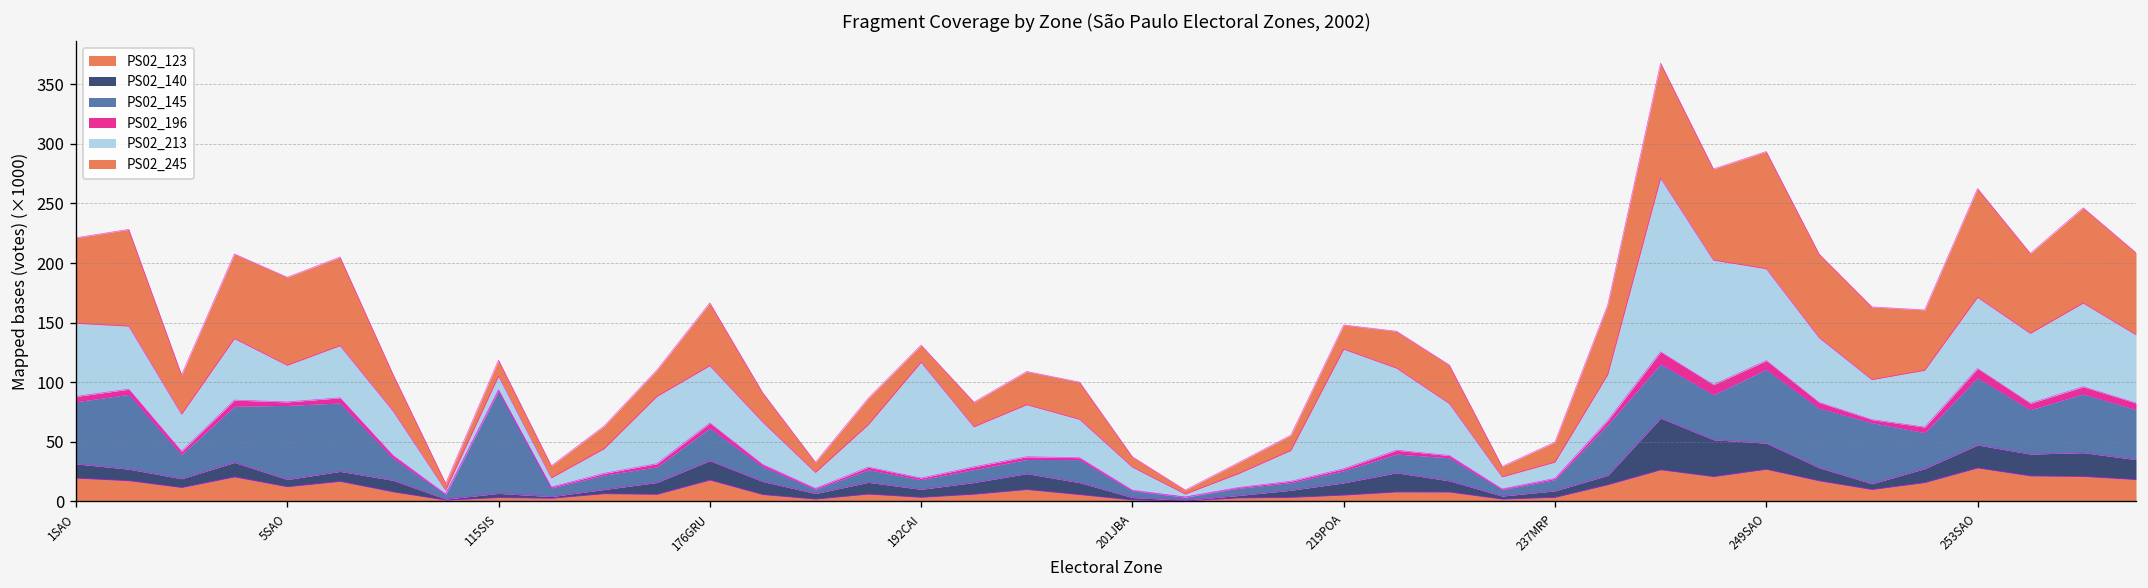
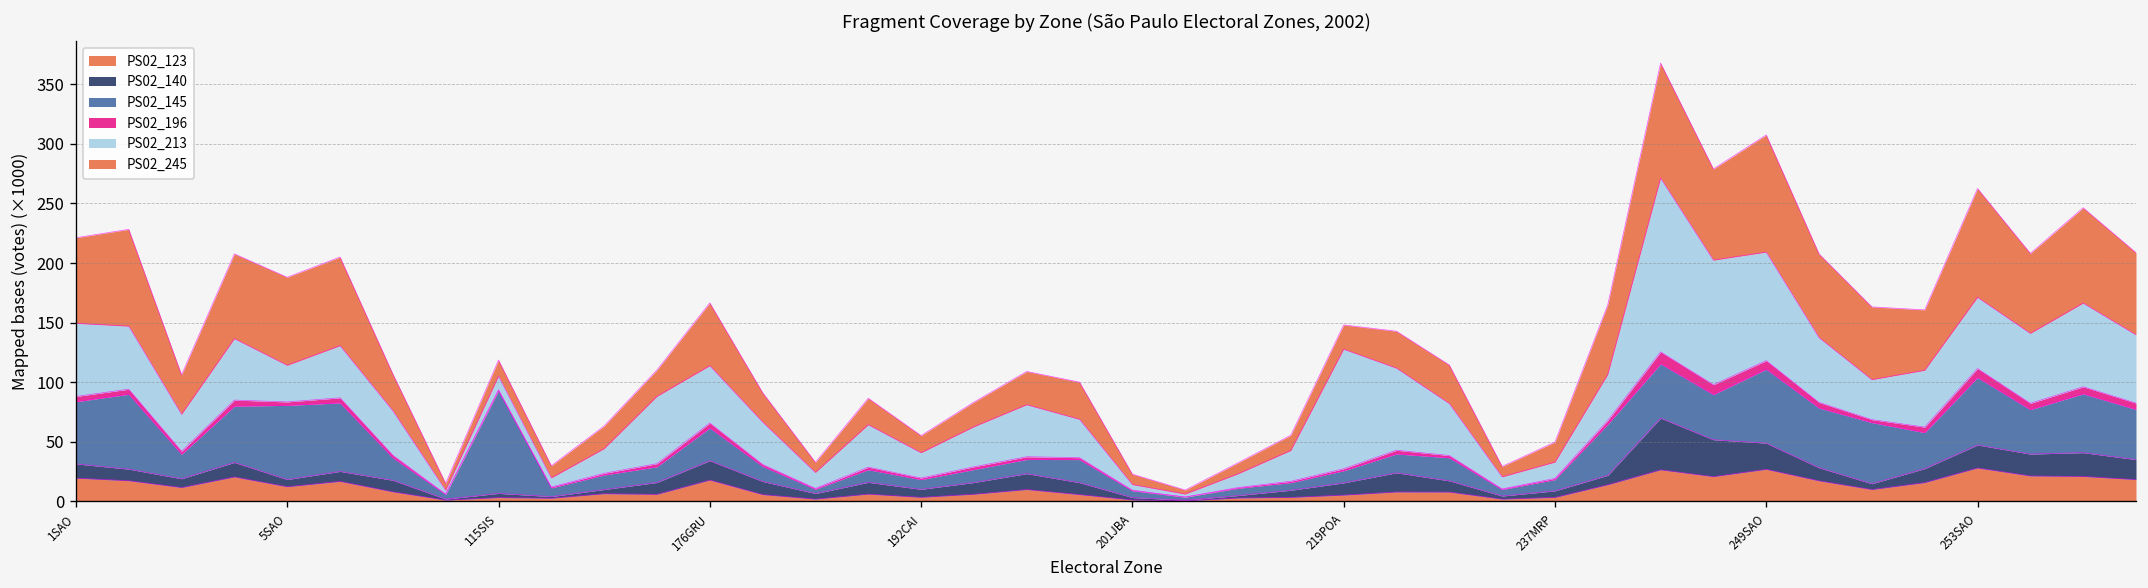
PS02_213, 192CAI: 100 -> 20
PS02_213, 201JBA: 20 -> 0
PS02_213, 249SAO: 80 -> 90
